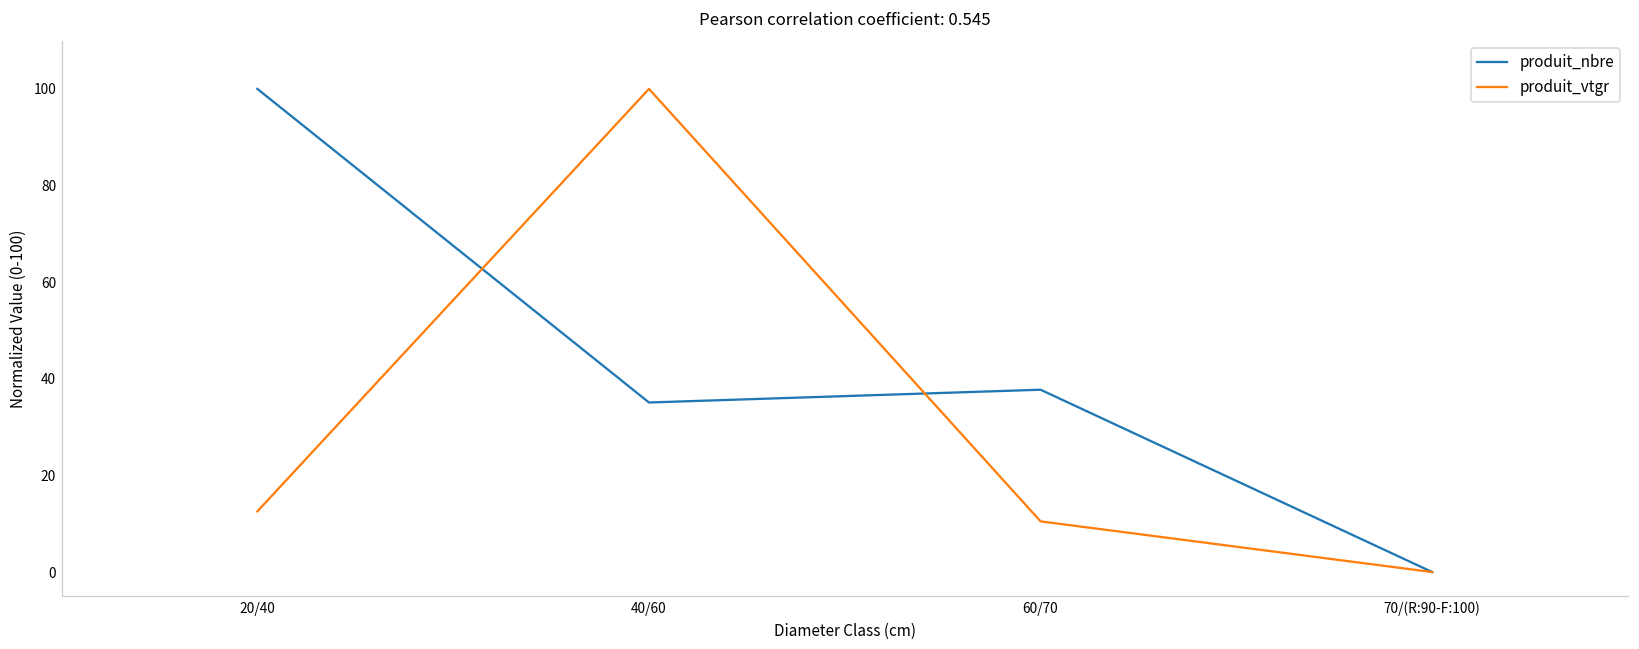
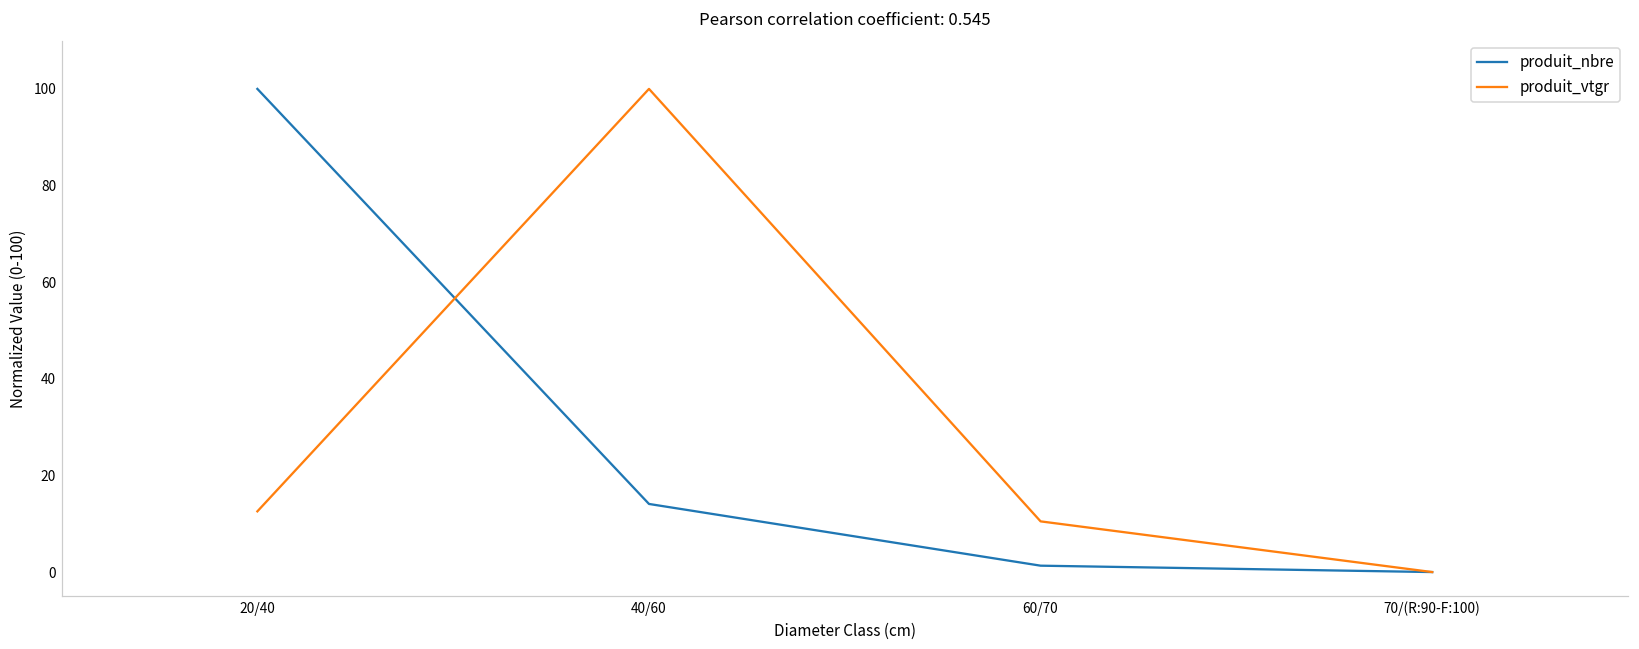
produit_nbre, 40/60: 35 -> 14
produit_nbre, 60/70: 38 -> 1
